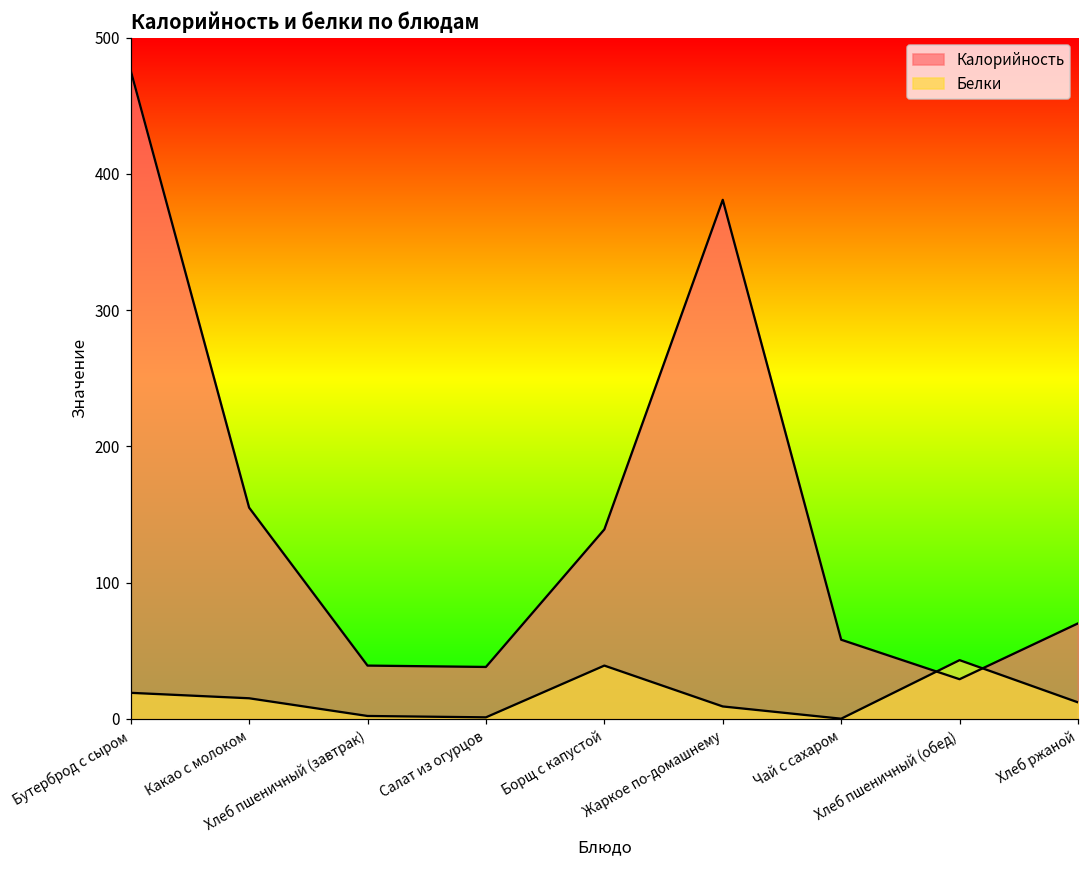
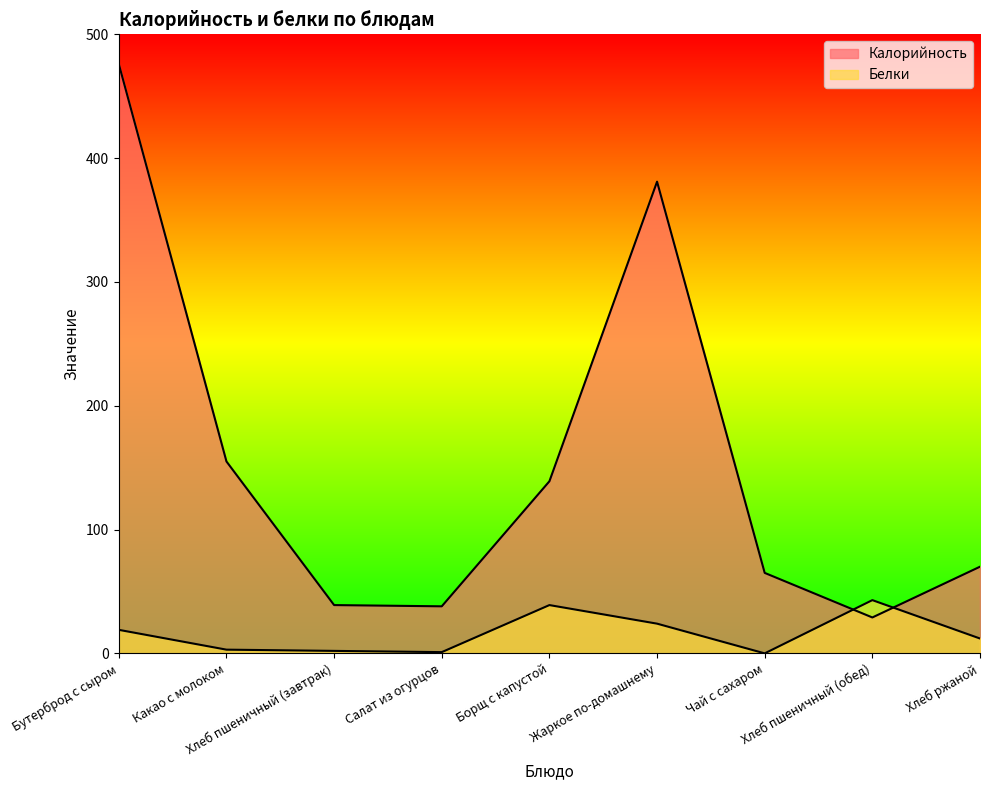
Белки, Какао с молоком: 15 -> 3
Белки, Жаркое по-домашнему: 9 -> 24
Калорийность, Чай с сахаром: 58 -> 65
